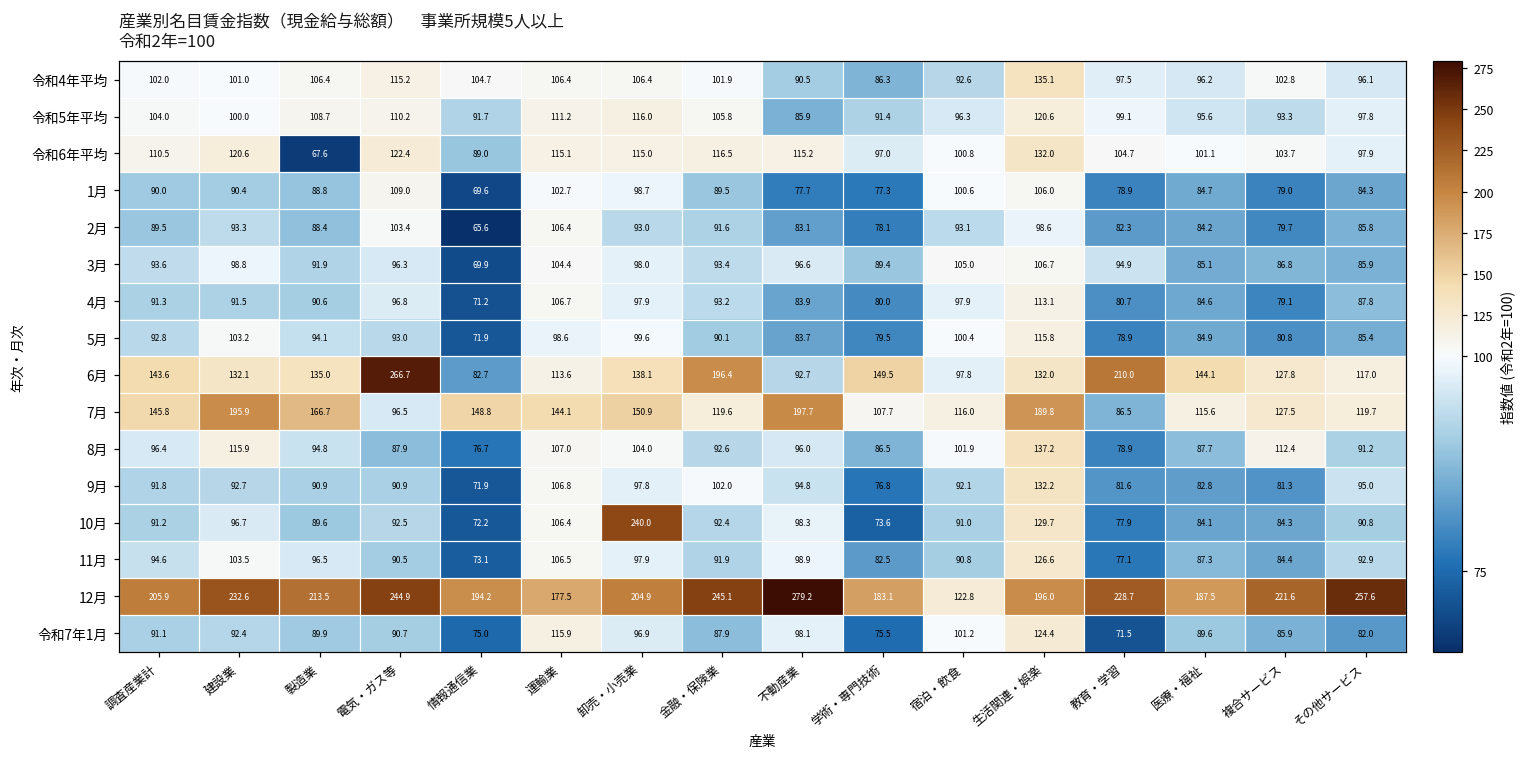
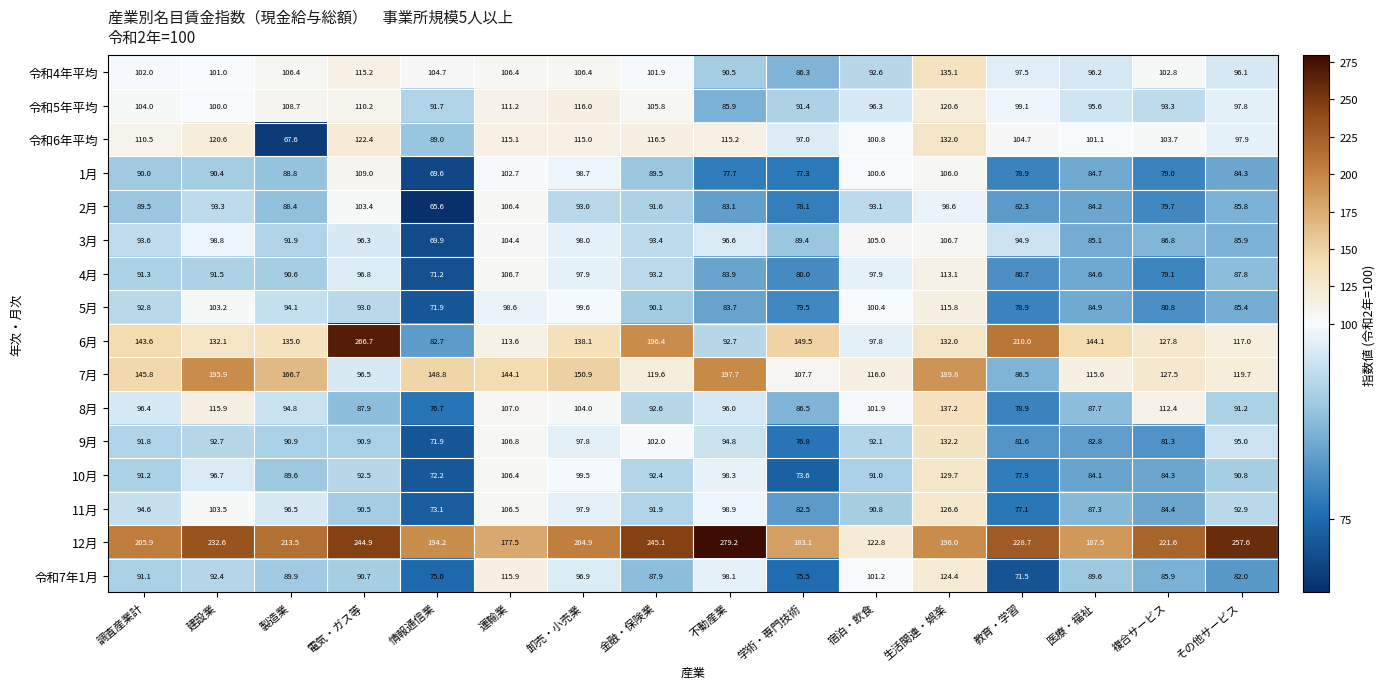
10月, 卸売・小売業: 240.0 -> 99.5
